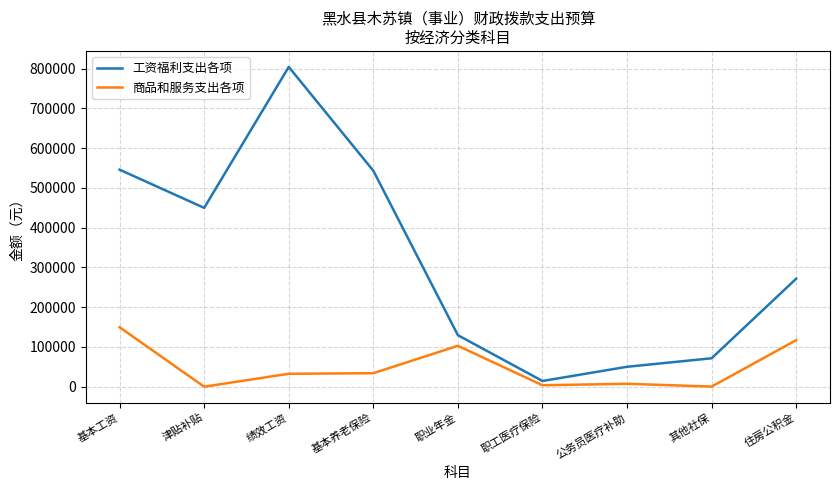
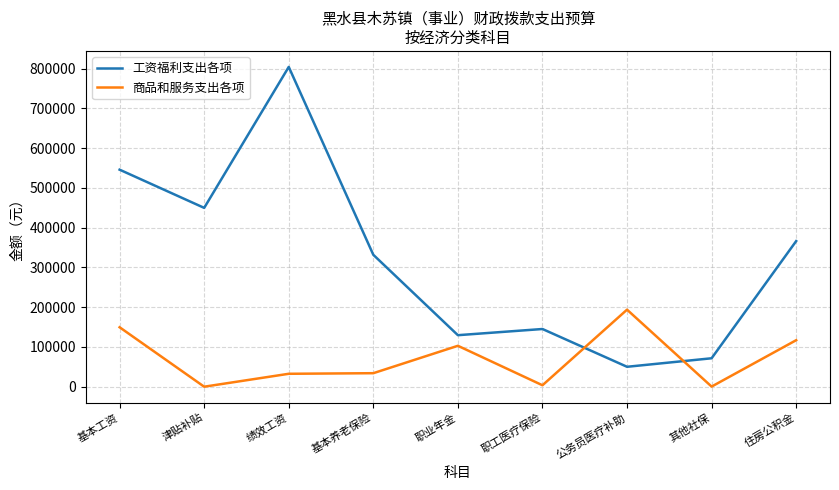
工资福利支出各项, 基本养老保险: 540000 -> 330000
工资福利支出各项, 职工医疗保险: 10000 -> 150000
商品和服务支出各项, 公务员医疗补助: 10000 -> 190000
工资福利支出各项, 住房公积金: 270000 -> 370000
